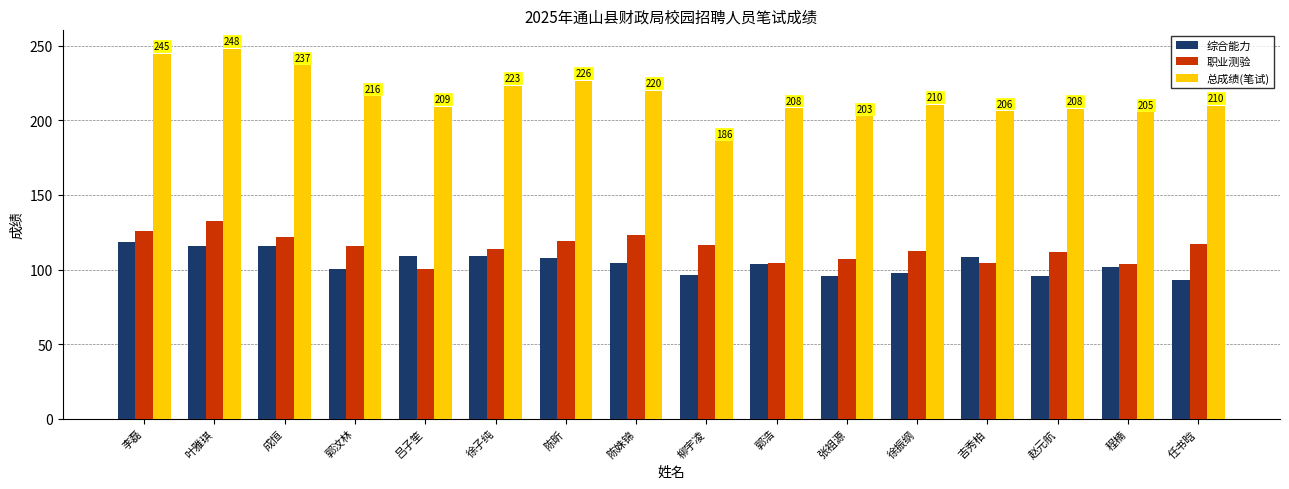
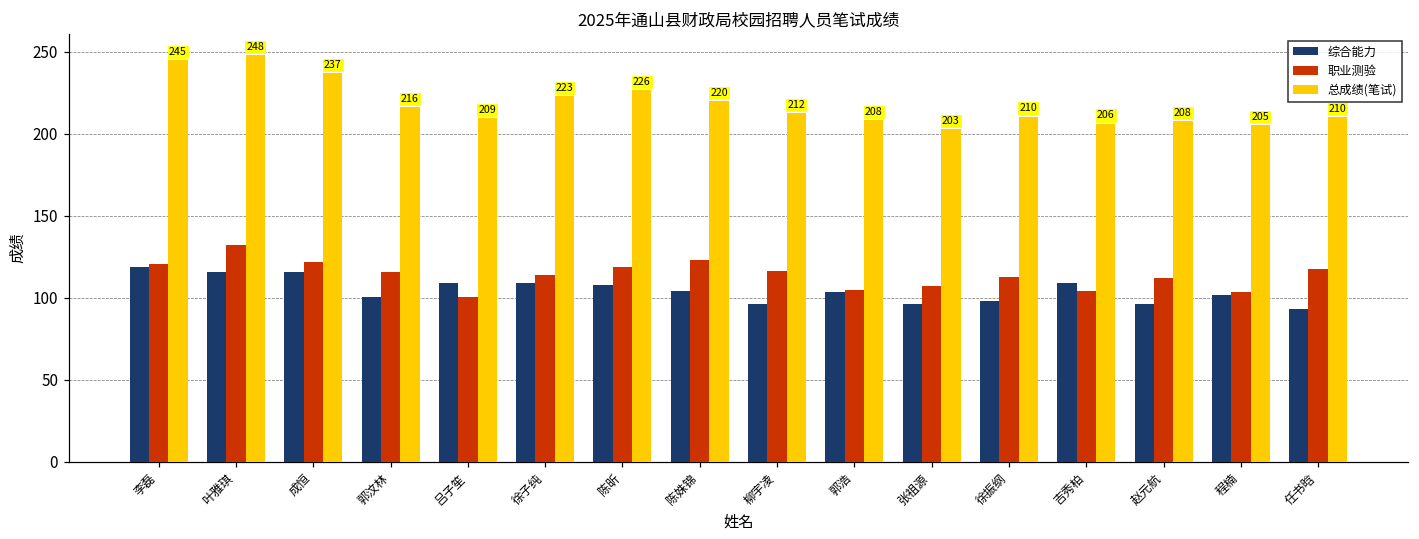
职业测验, 李磊: 126 -> 120
总成绩(笔试), 柳宇凌: 186 -> 212
